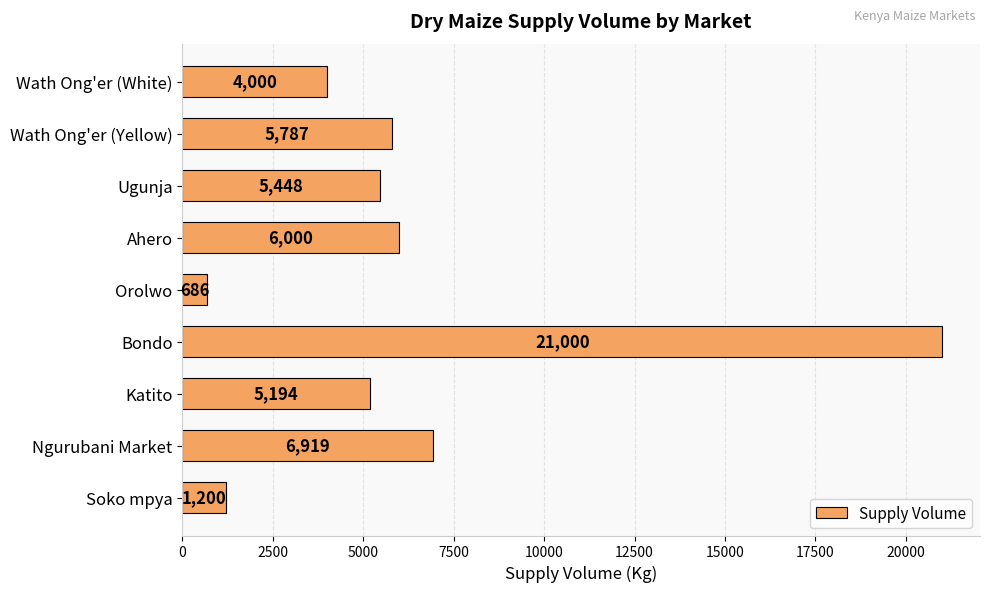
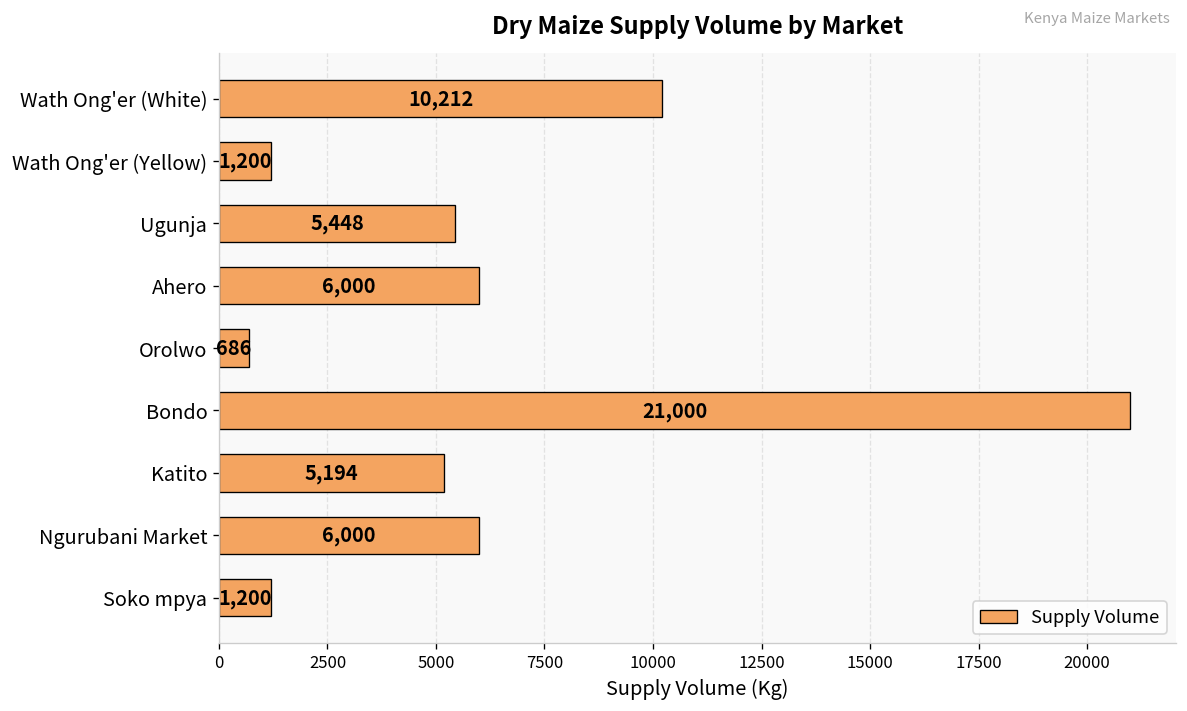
Wath Ong'er (White): 4,000 -> 10,212
Wath Ong'er (Yellow): 5,787 -> 1,200
Ngurubani Market: 6,919 -> 6,000
